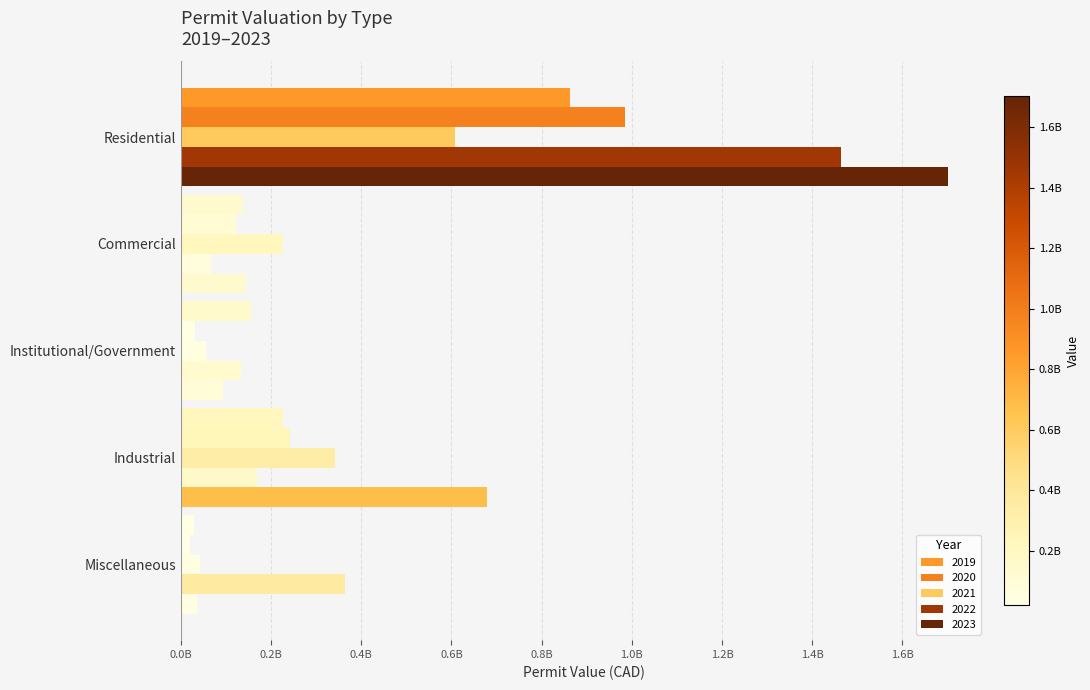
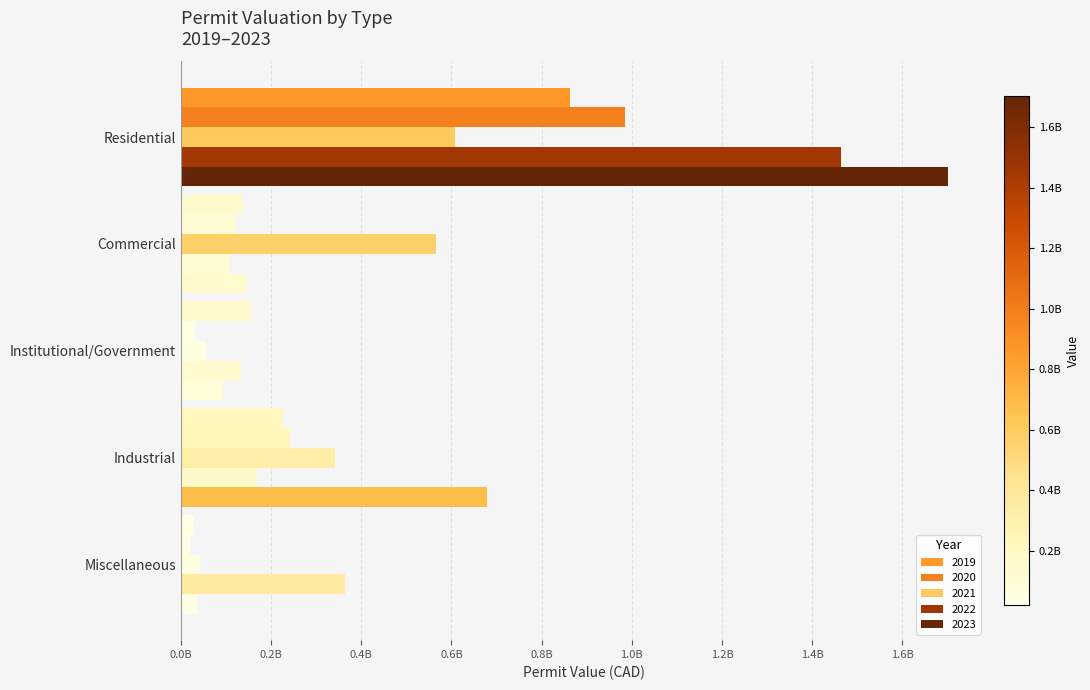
2021, Commercial: 230000000 -> 570000000
2022, Commercial: 70000000 -> 110000000
